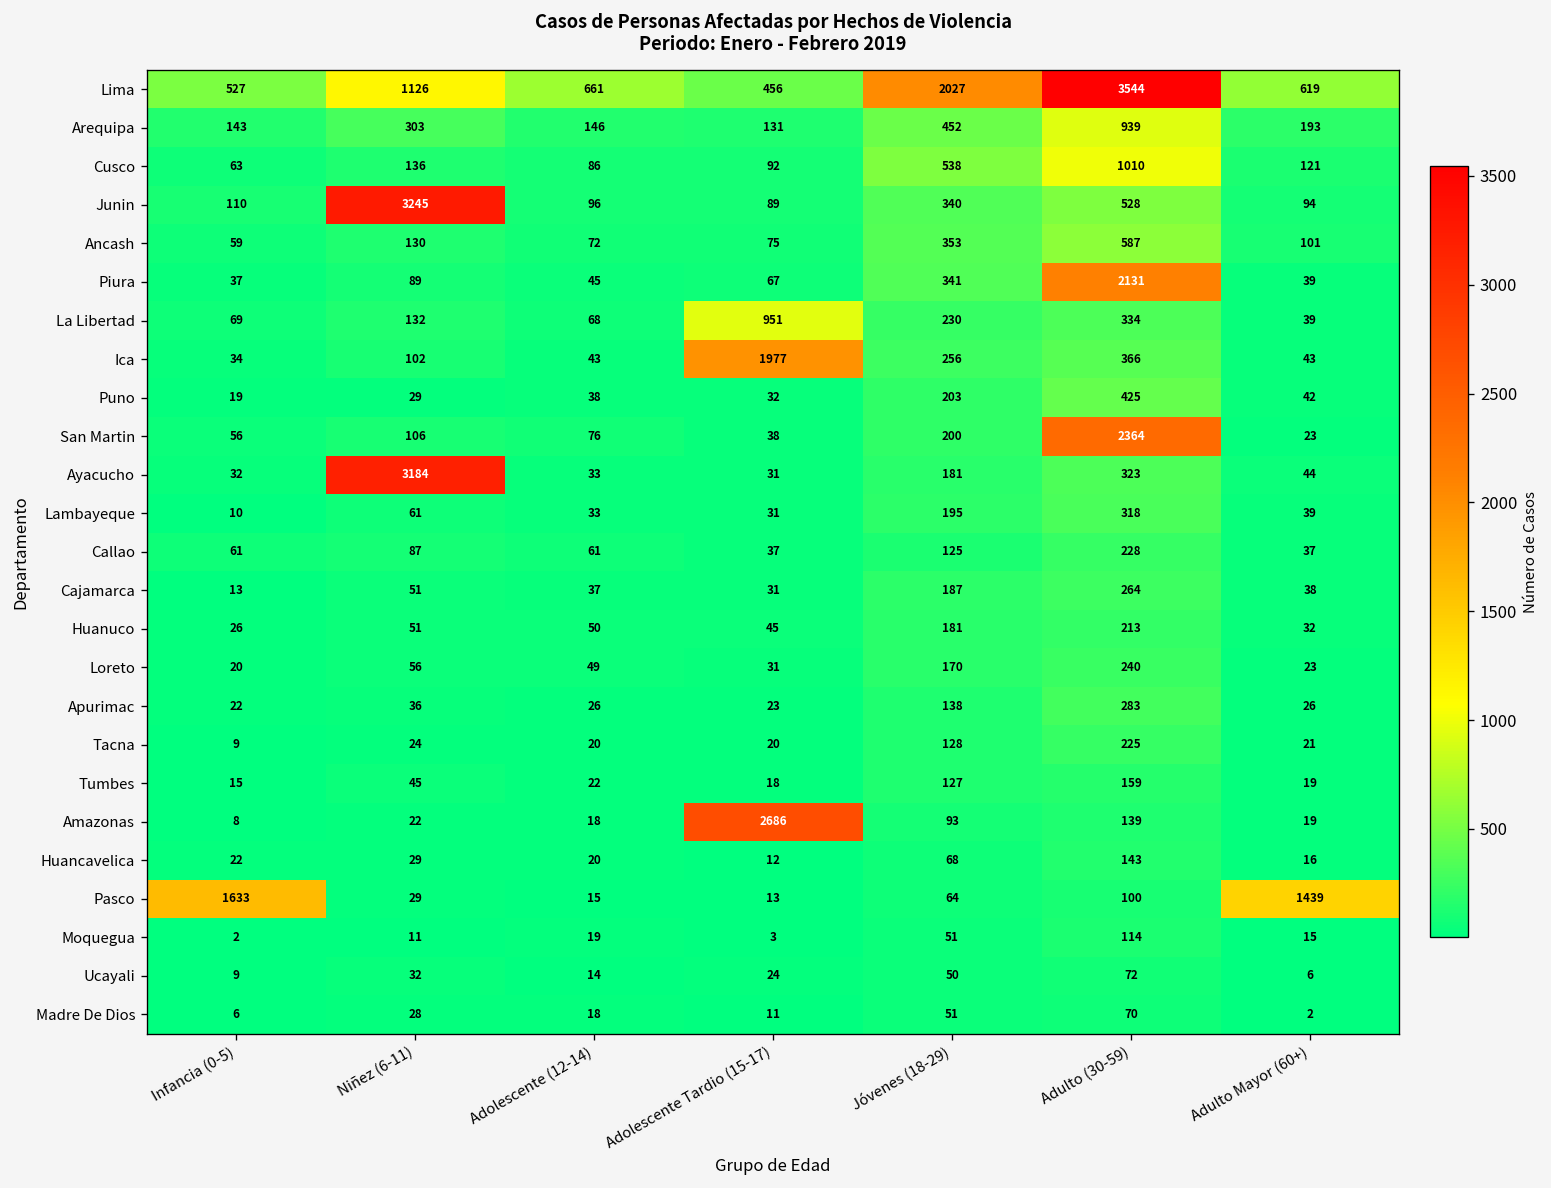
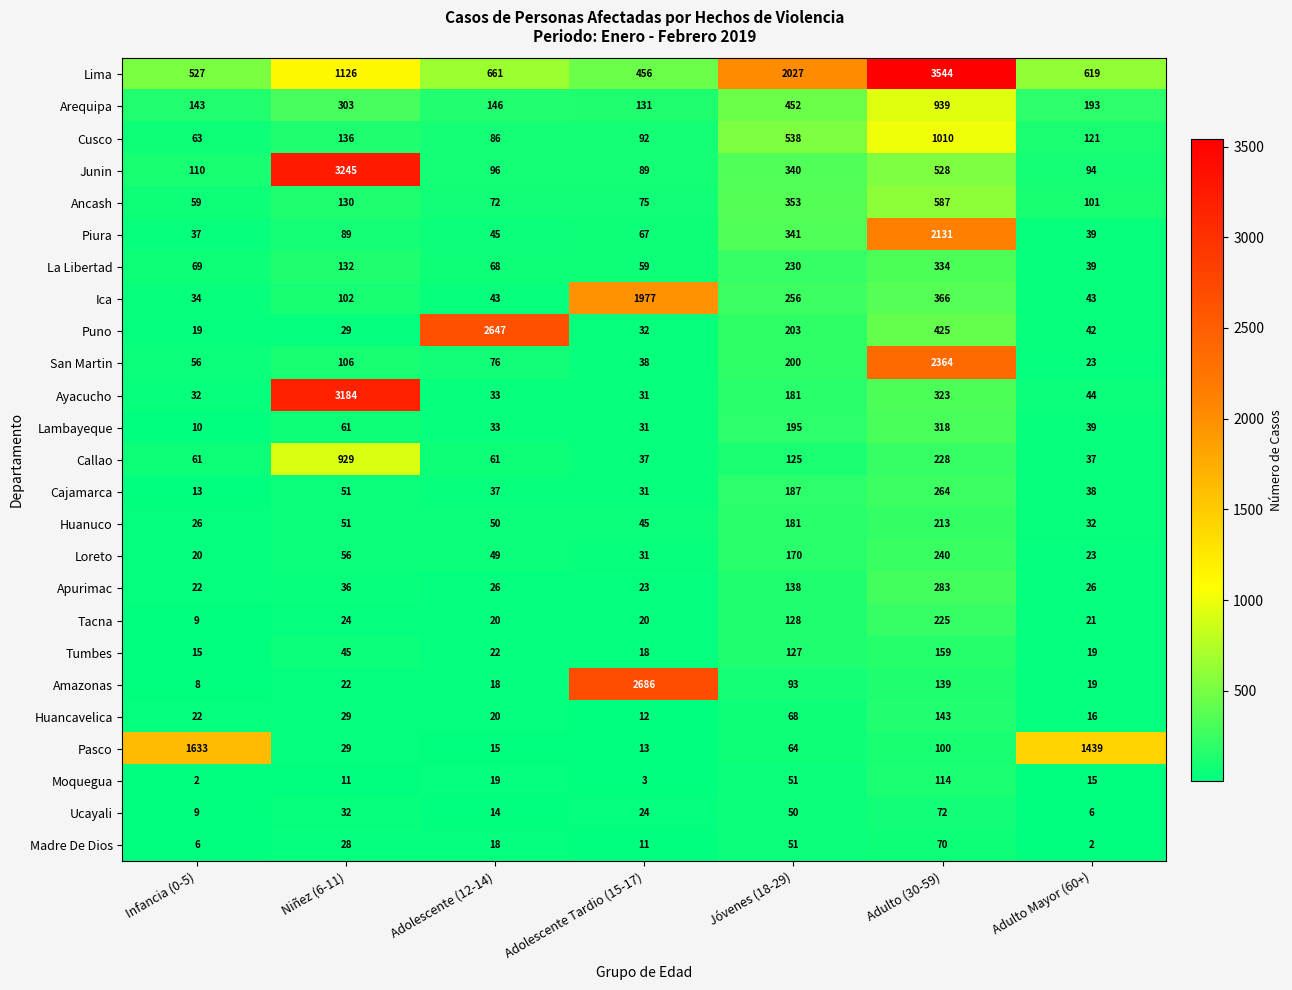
La Libertad, Adolescente Tardio (15-17): 951 -> 59
Puno, Adolescente (12-14): 38 -> 2647
Callao, Niñez (6-11): 87 -> 929
